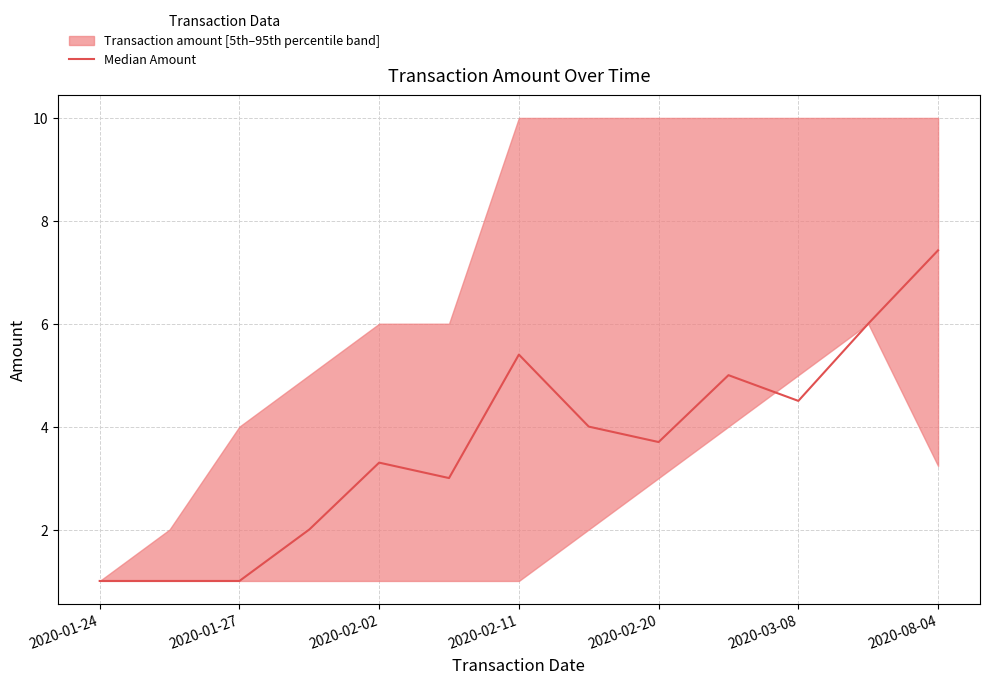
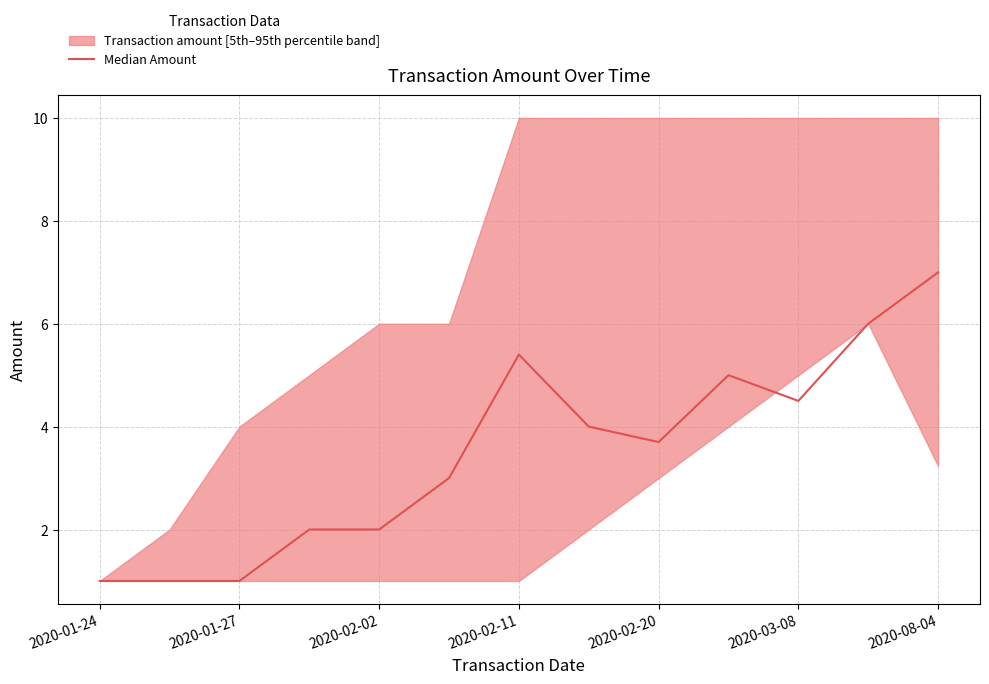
Median Amount, 2020-02-02: 3.3 -> 2.0
Median Amount, 2020-08-04: 7.4 -> 7.0
